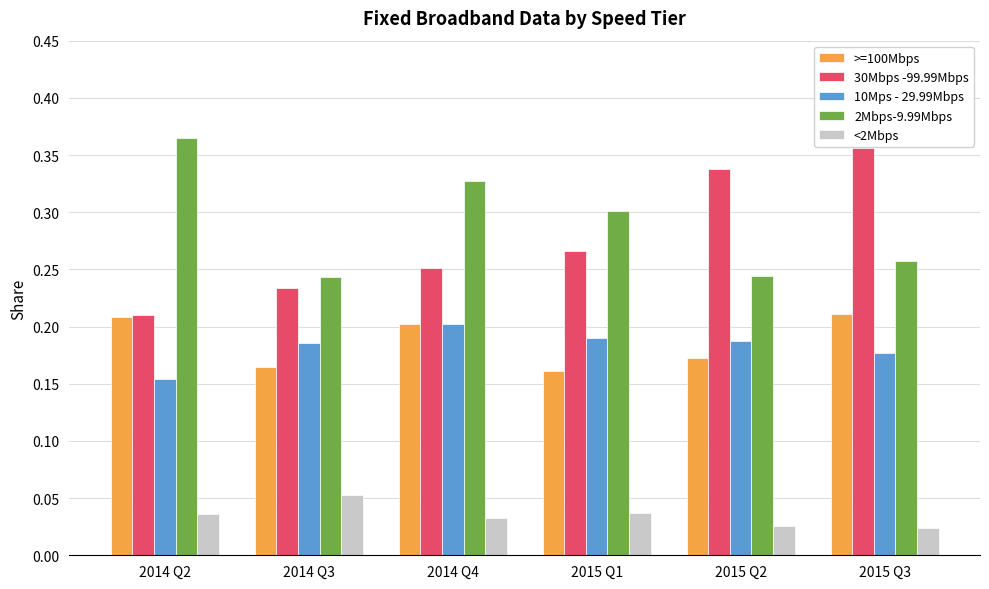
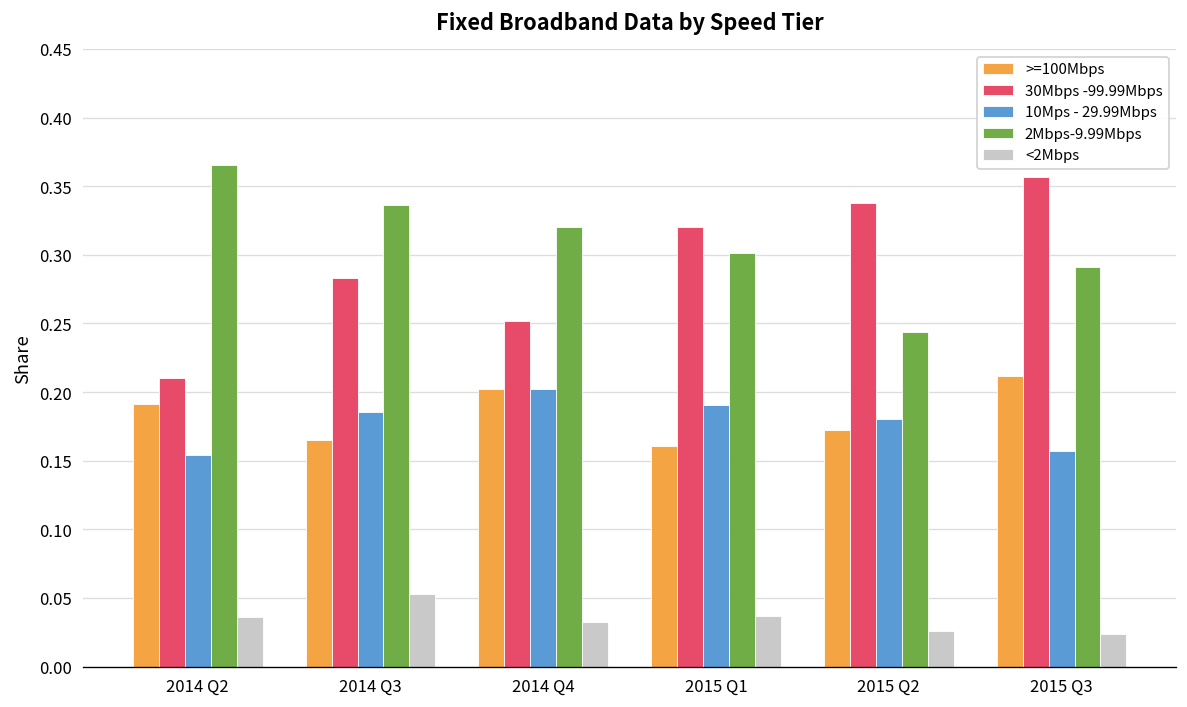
>=100Mbps, 2014 Q2: 0.208 -> 0.191
30Mbps -99.99Mbps, 2014 Q3: 0.234 -> 0.283
2Mbps-9.99Mbps, 2014 Q3: 0.243 -> 0.337
2Mbps-9.99Mbps, 2014 Q4: 0.328 -> 0.320
30Mbps -99.99Mbps, 2015 Q1: 0.266 -> 0.320
10Mps - 29.99Mbps, 2015 Q2: 0.188 -> 0.180
10Mps - 29.99Mbps, 2015 Q3: 0.177 -> 0.157
2Mbps-9.99Mbps, 2015 Q3: 0.257 -> 0.291
